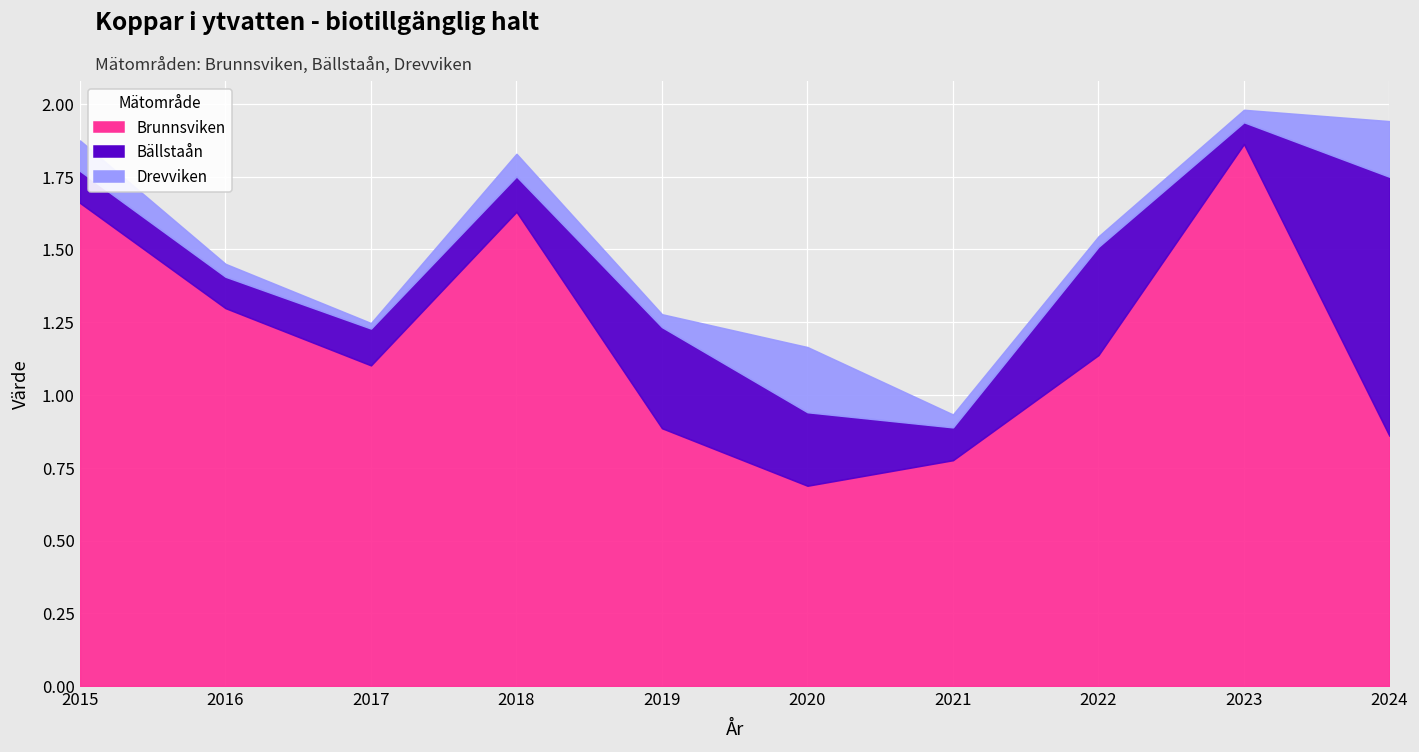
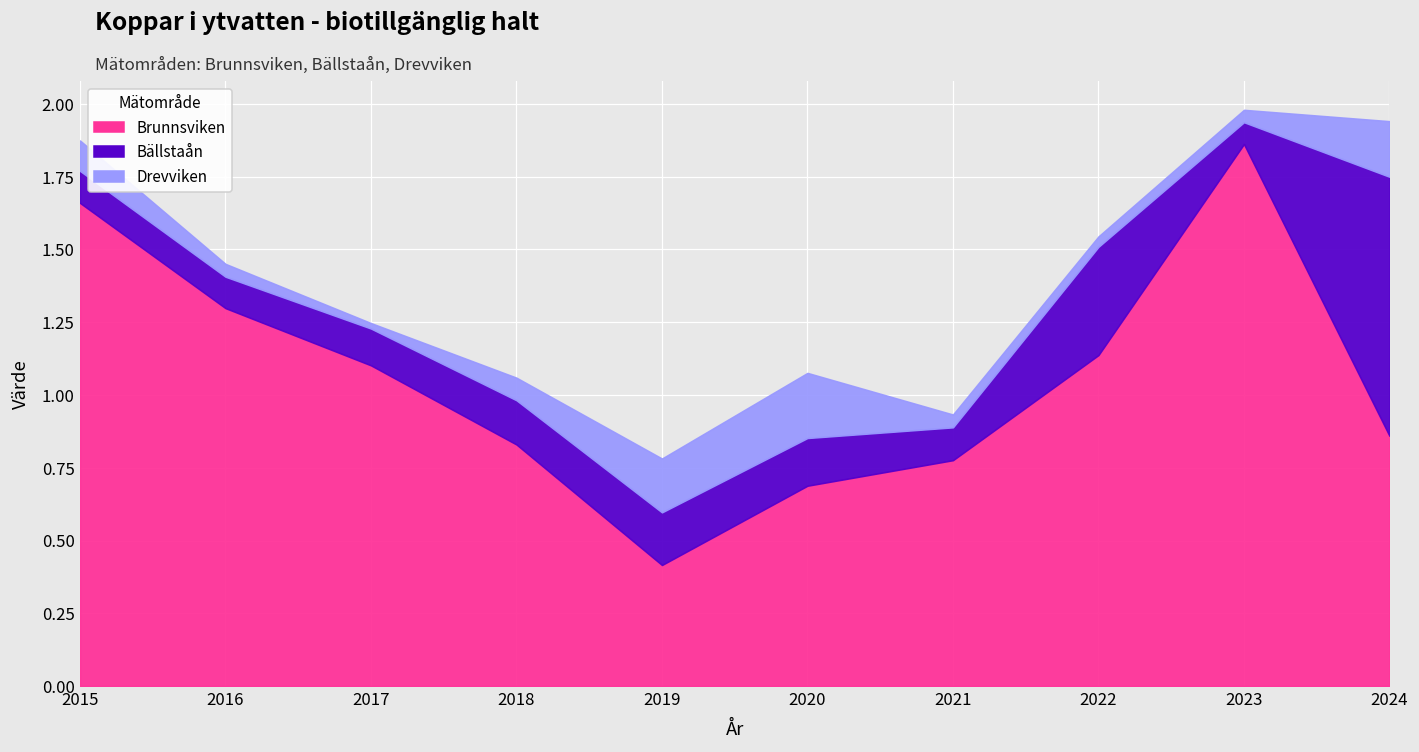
Brunnsviken, 2018: 1.63 -> 0.83
Bällstaån, 2018: 0.12 -> 0.15
Brunnsviken, 2019: 0.89 -> 0.42
Bällstaån, 2019: 0.35 -> 0.18
Drevviken, 2019: 0.04 -> 0.18
Bällstaån, 2020: 0.25 -> 0.16
